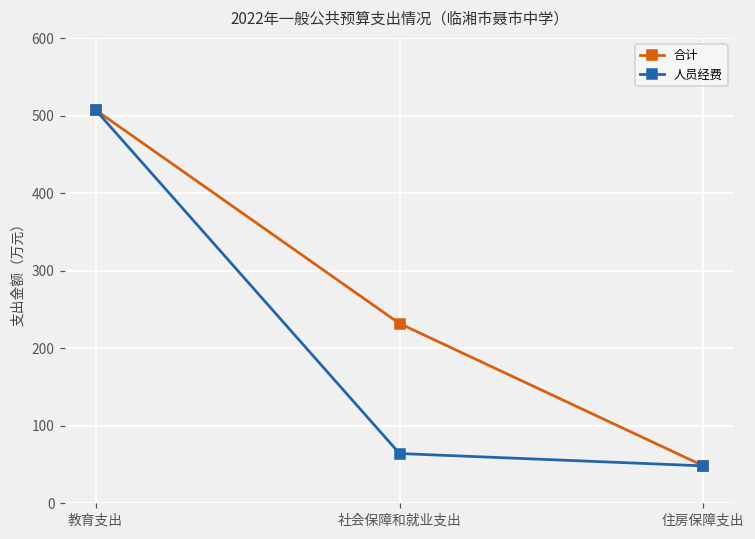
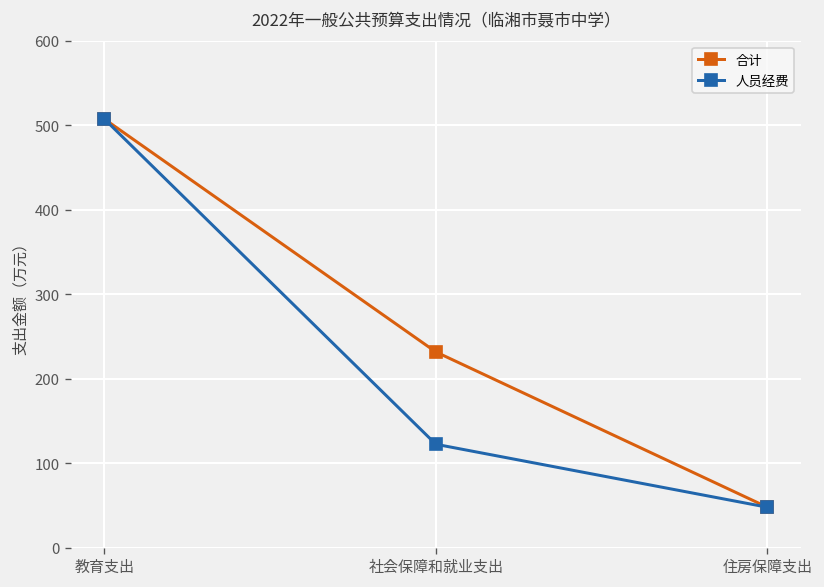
人员经费, 社会保障和就业支出: 60 -> 120
